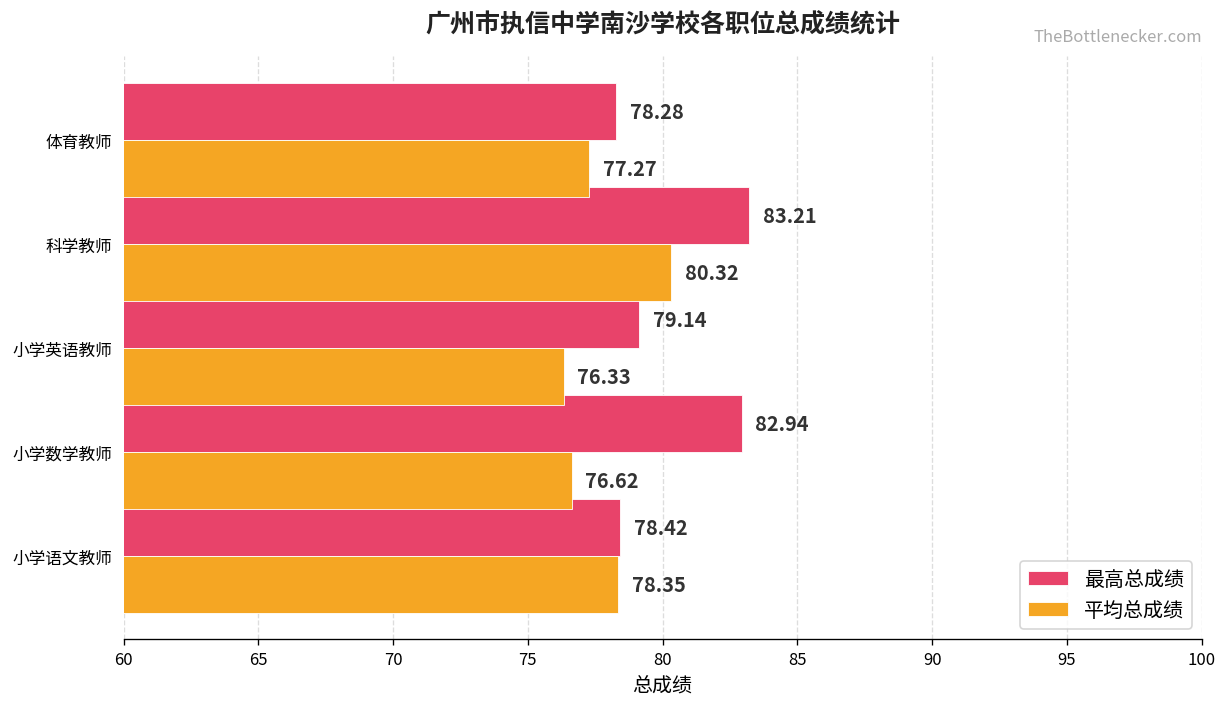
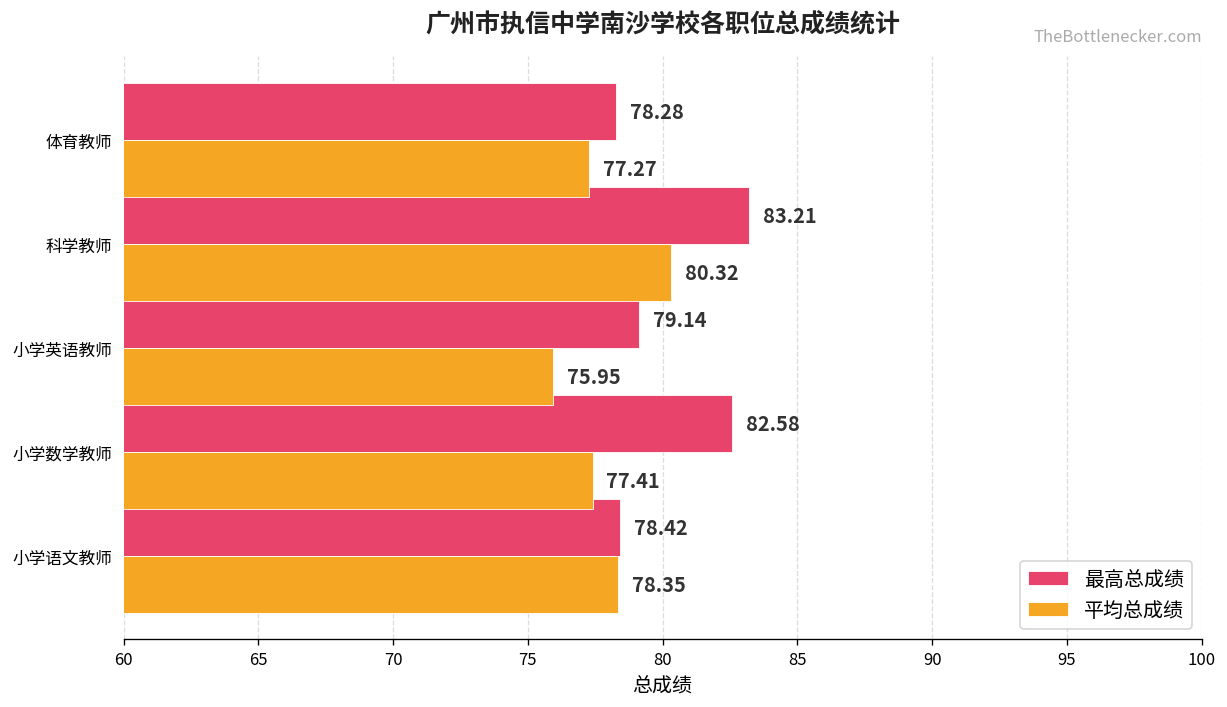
平均总成绩, 小学英语教师: 76.33 -> 75.95
最高总成绩, 小学数学教师: 82.94 -> 82.58
平均总成绩, 小学数学教师: 76.62 -> 77.41
